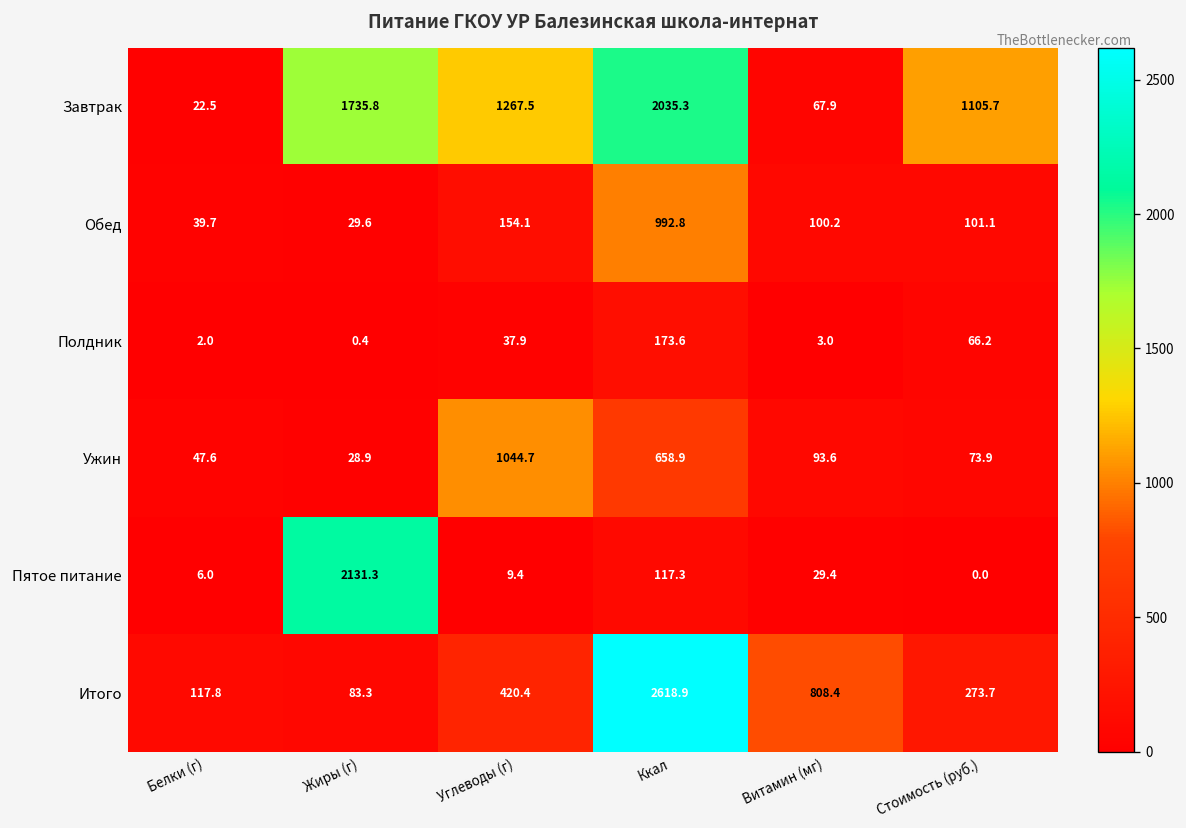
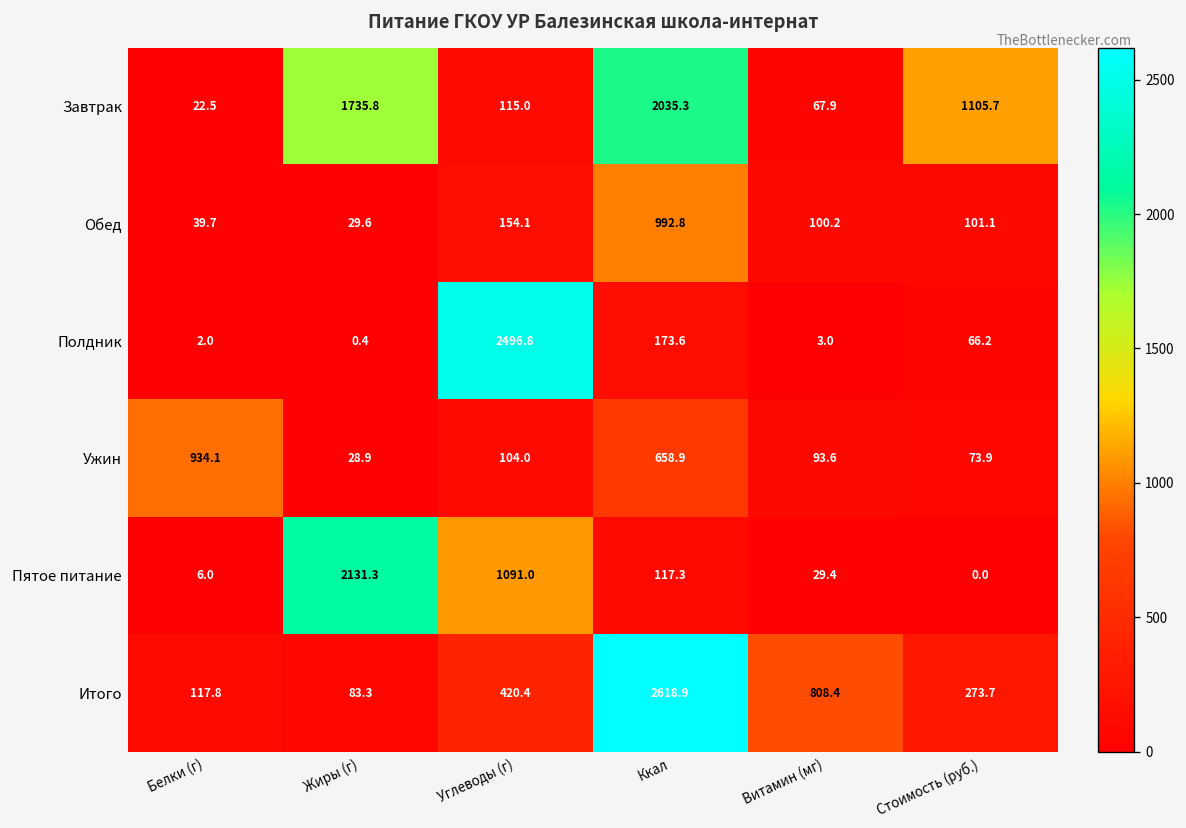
Завтрак, Углеводы (г): 1267.5 -> 115.0
Полдник, Углеводы (г): 37.9 -> 2496.8
Ужин, Белки (г): 47.6 -> 934.1
Ужин, Углеводы (г): 1044.7 -> 104.0
Пятое питание, Углеводы (г): 9.4 -> 1091.0
